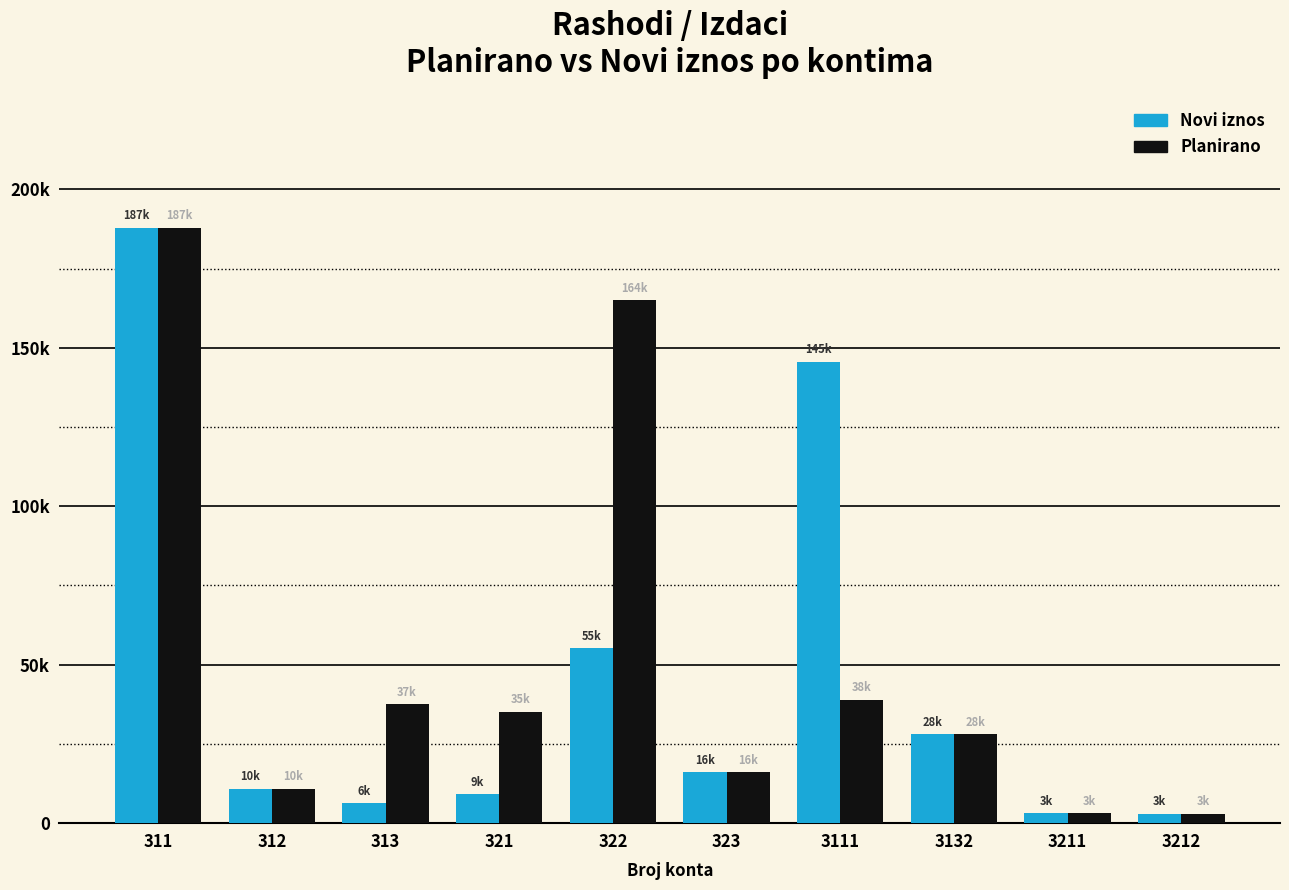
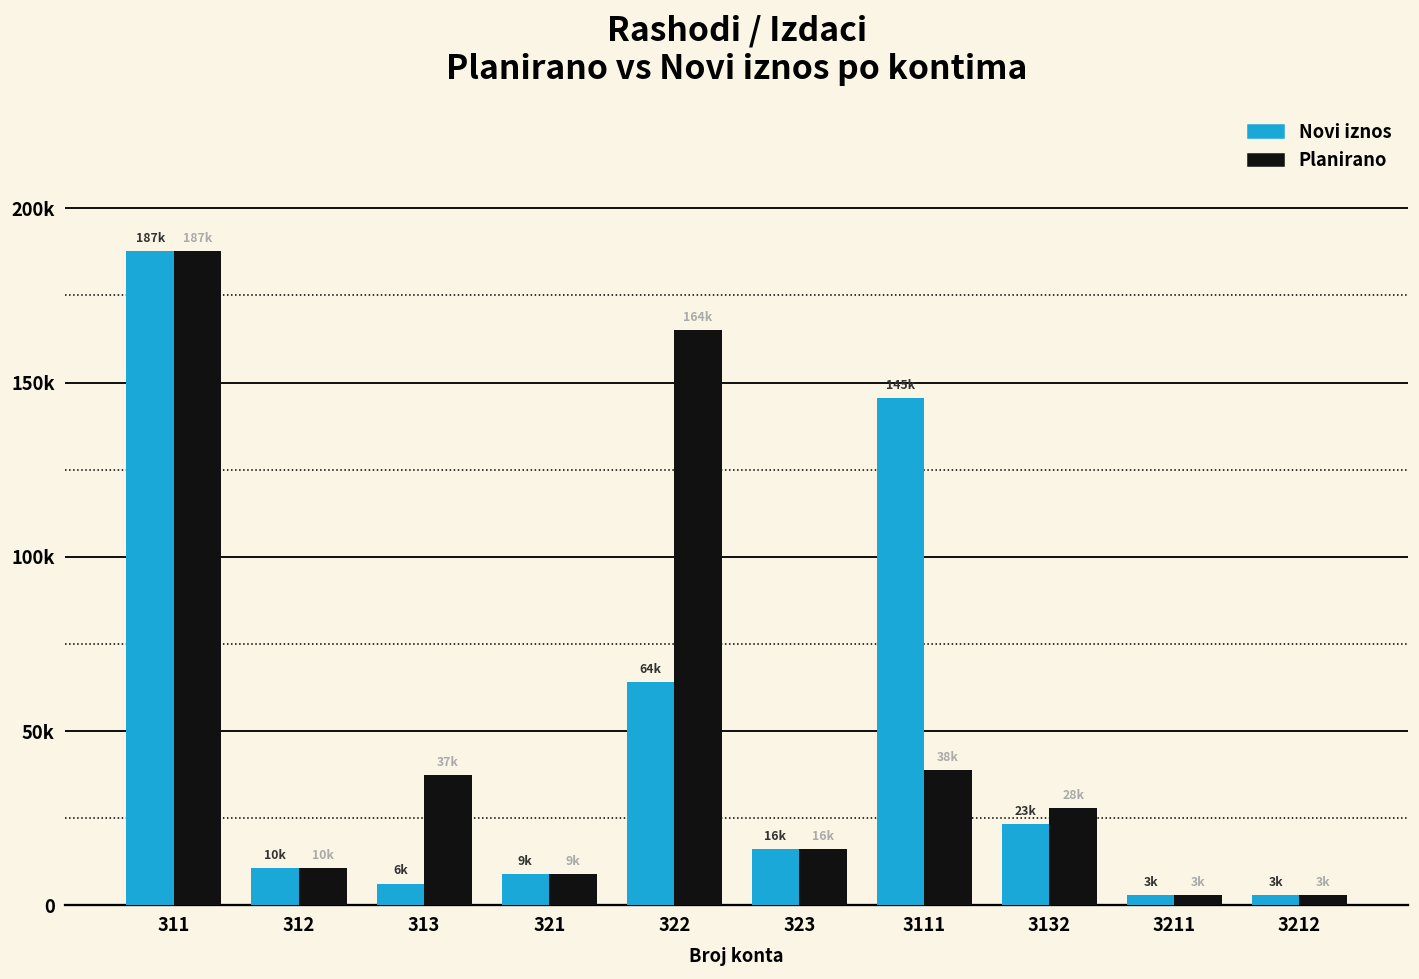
Planirano, 321: 35k -> 9k
Novi iznos, 322: 55k -> 64k
Novi iznos, 3132: 28k -> 23k
